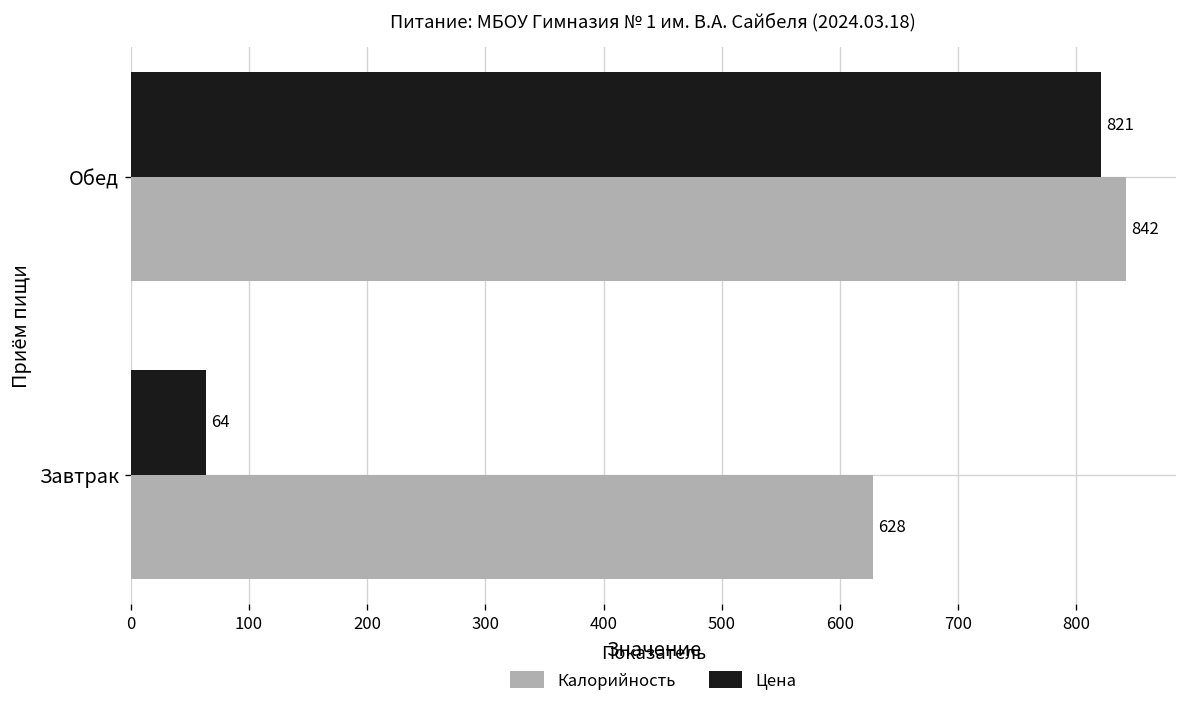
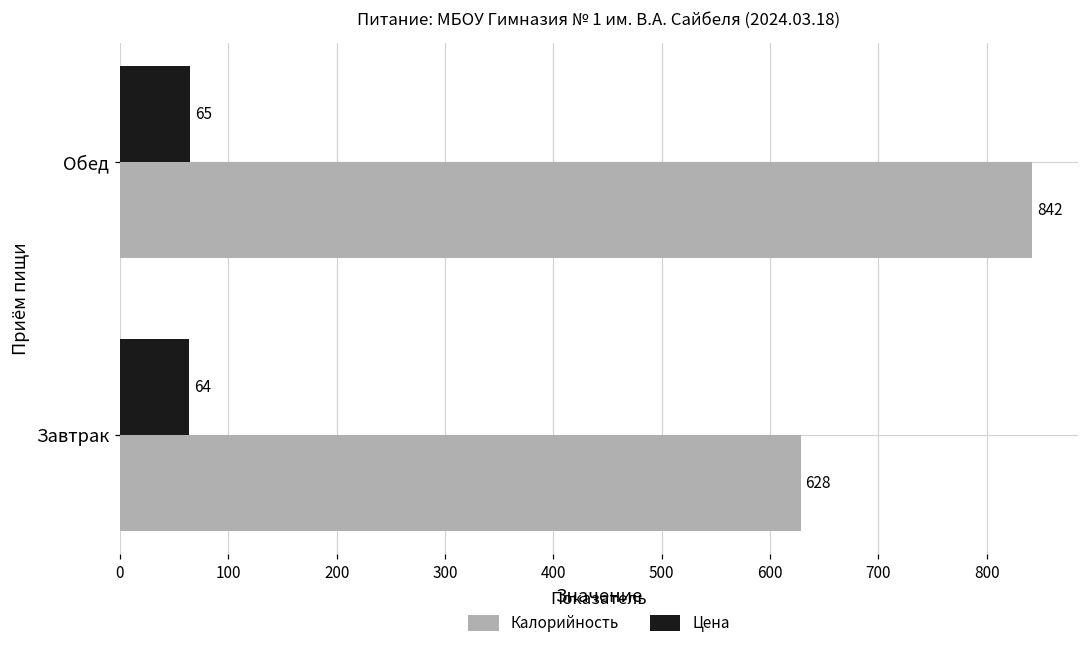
Цена, Обед: 821 -> 65
